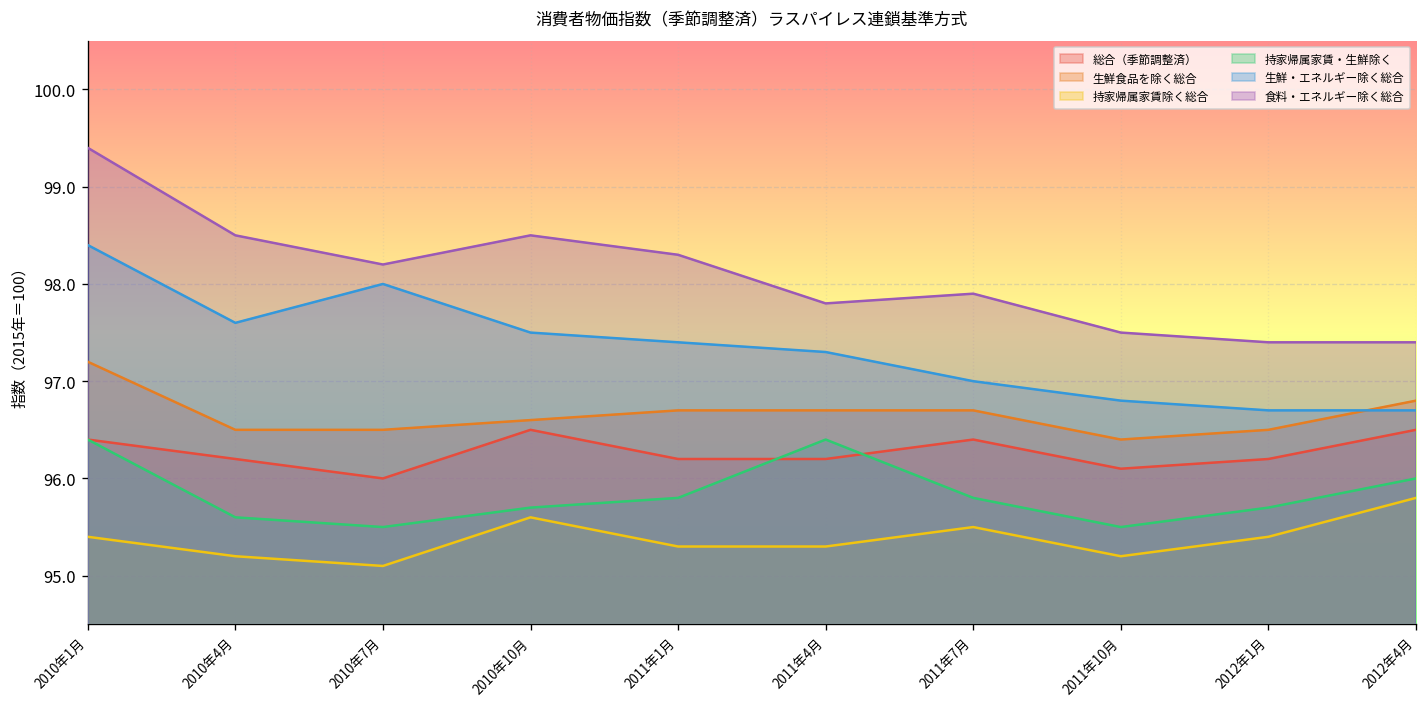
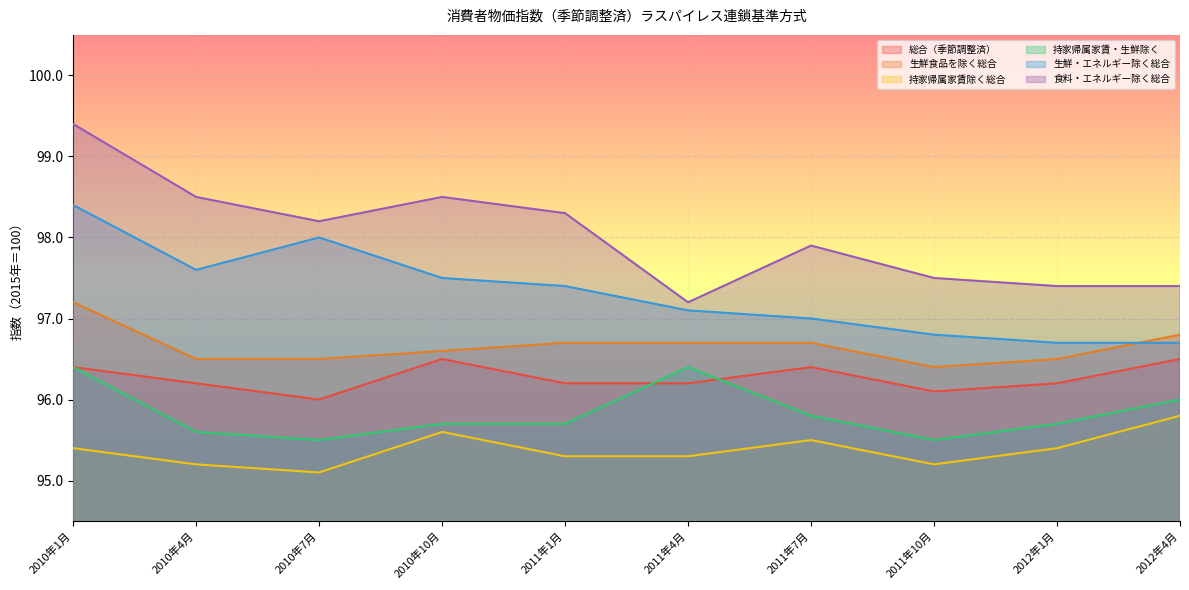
持家帰属家賃・生鮮除く, 2011年1月: 95.8 -> 95.7
生鮮・エネルギー除く総合, 2011年4月: 97.3 -> 97.1
食料・エネルギー除く総合, 2011年4月: 97.8 -> 97.2
